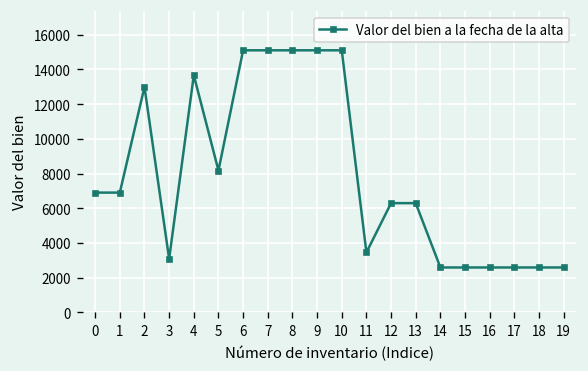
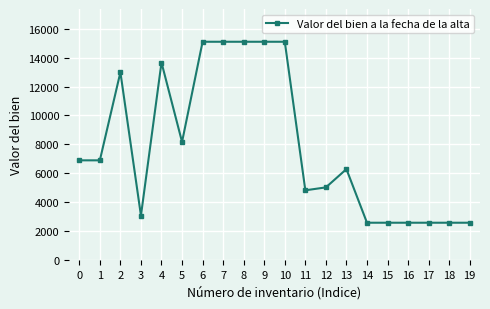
11: 3400 -> 4800
12: 6300 -> 5000
